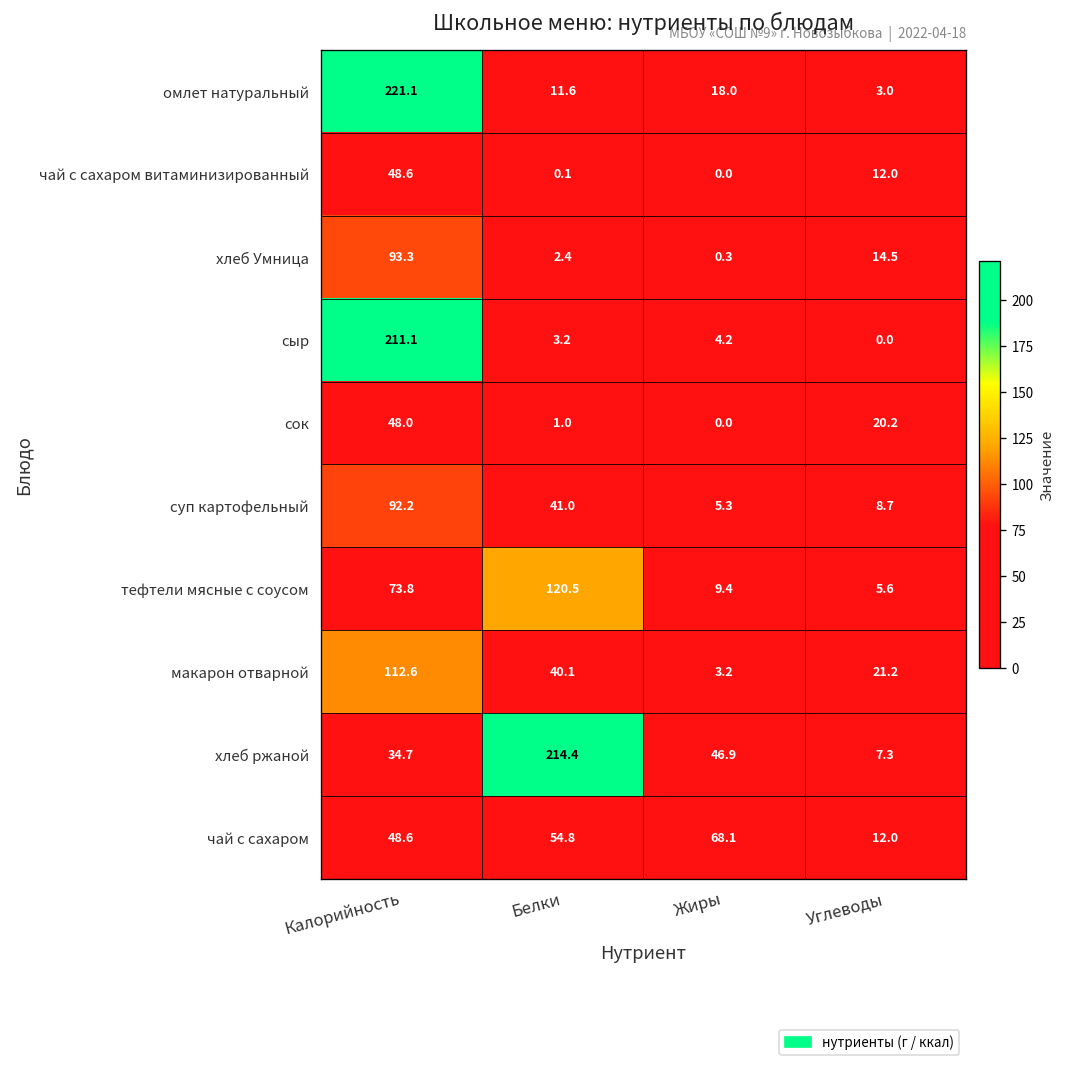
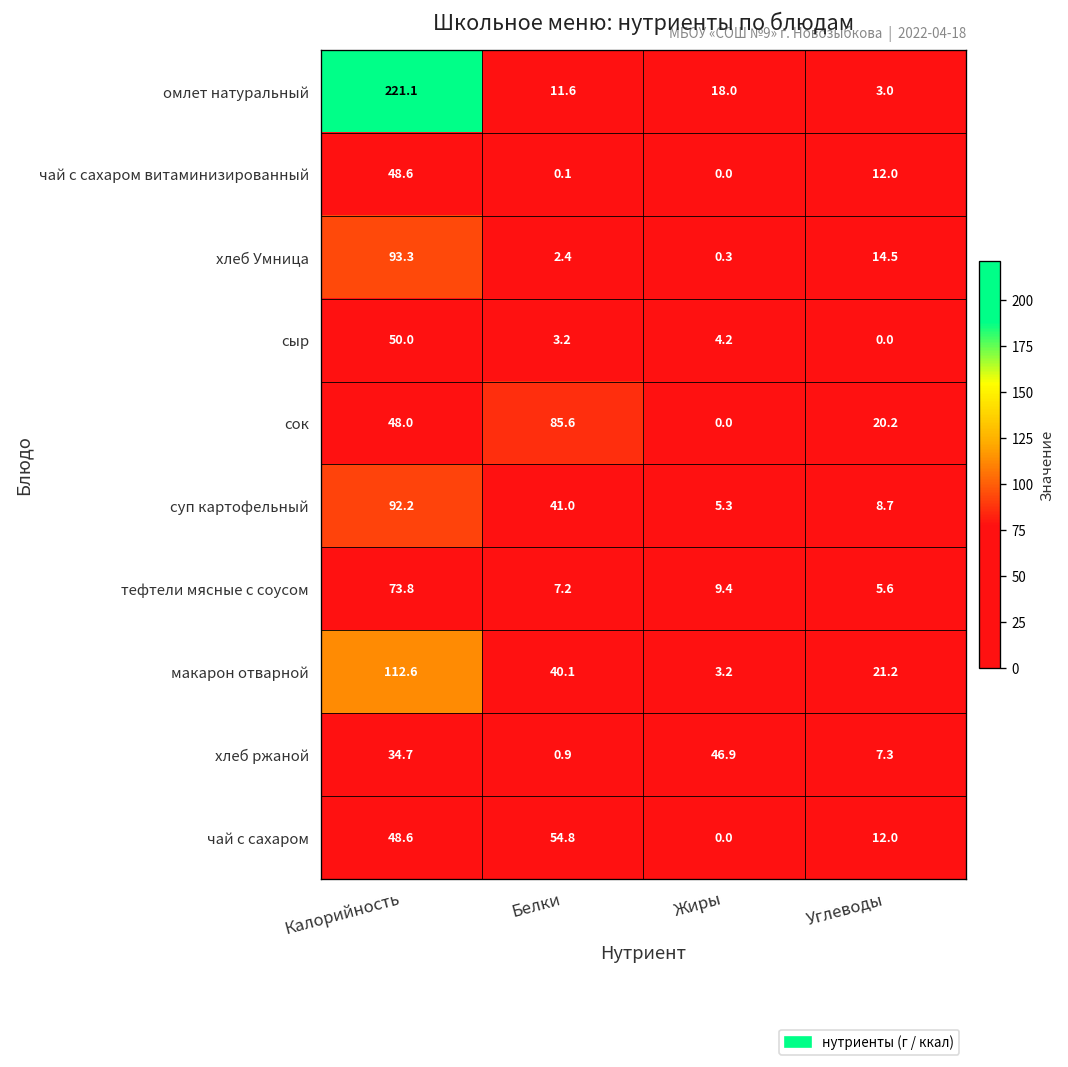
сыр, Калорийность: 211.1 -> 50.0
сок, Белки: 1.0 -> 85.6
тефтели мясные с соусом, Белки: 120.5 -> 7.2
хлеб ржаной, Белки: 214.4 -> 0.9
чай с сахаром, Жиры: 68.1 -> 0.0
